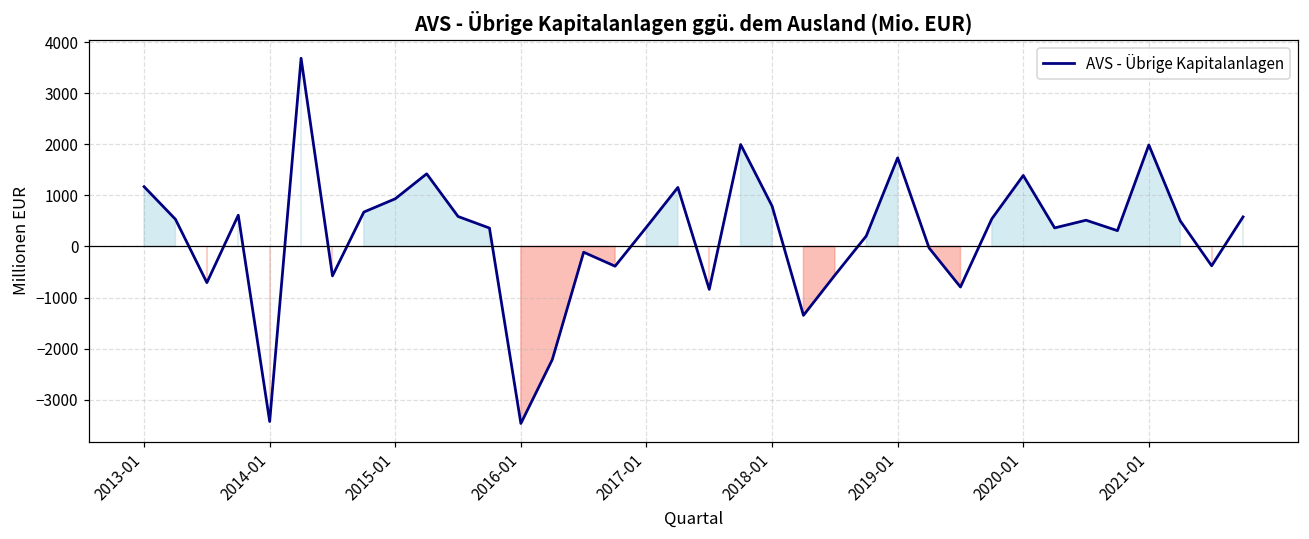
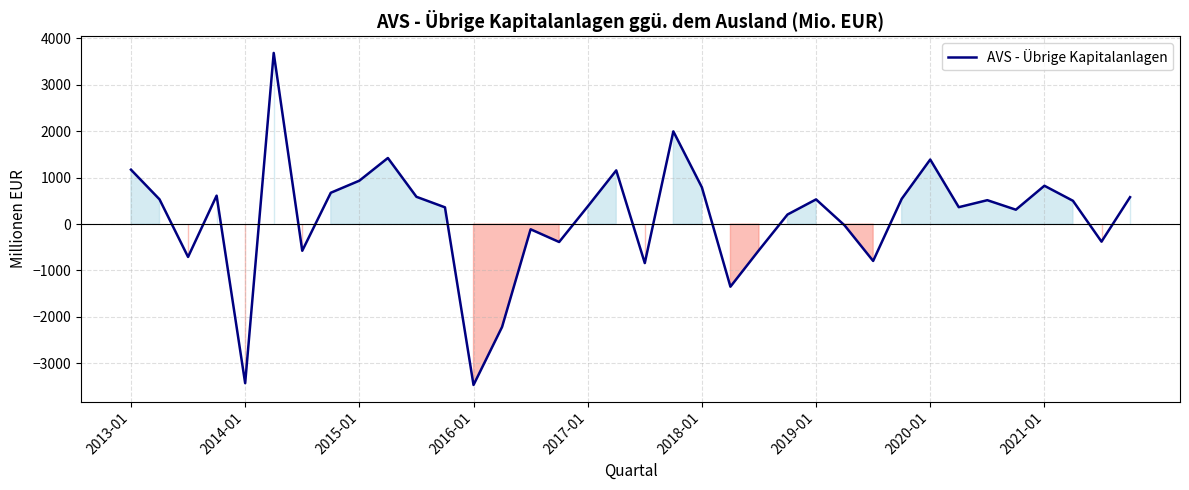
2019-01: 1700 -> 500
2021-01: 2000 -> 800
